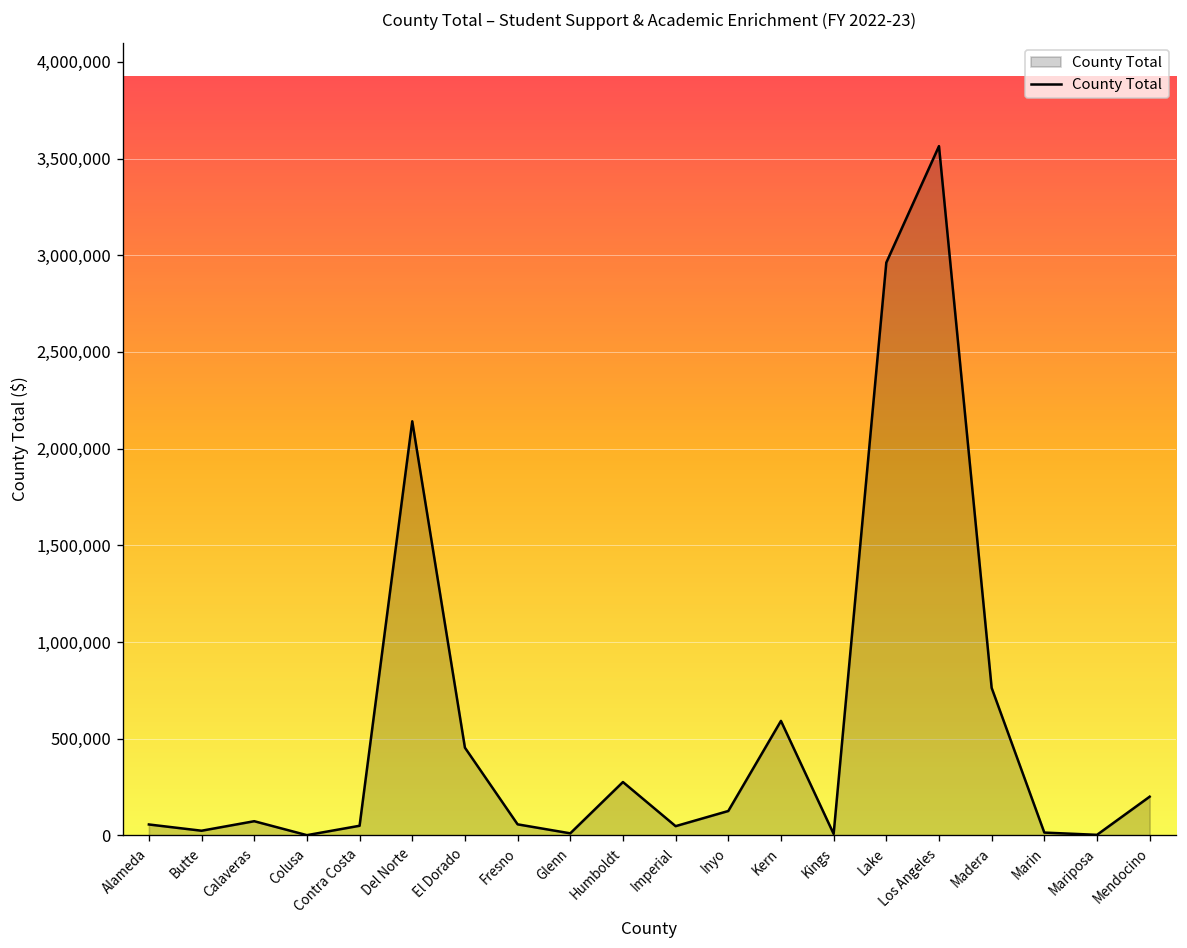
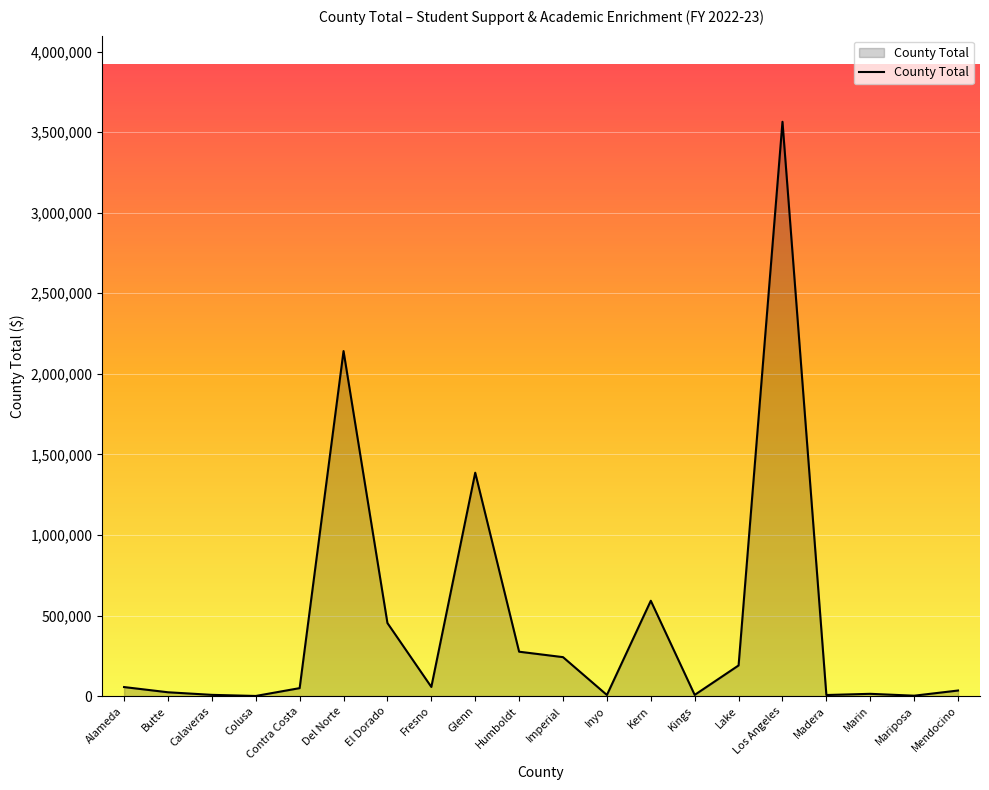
Calaveras: 70,000 -> 10,000
Glenn: 10,000 -> 1,390,000
Imperial: 50,000 -> 240,000
Inyo: 130,000 -> 10,000
Lake: 2,960,000 -> 190,000
Madera: 760,000 -> 10,000
Mendocino: 200,000 -> 30,000
